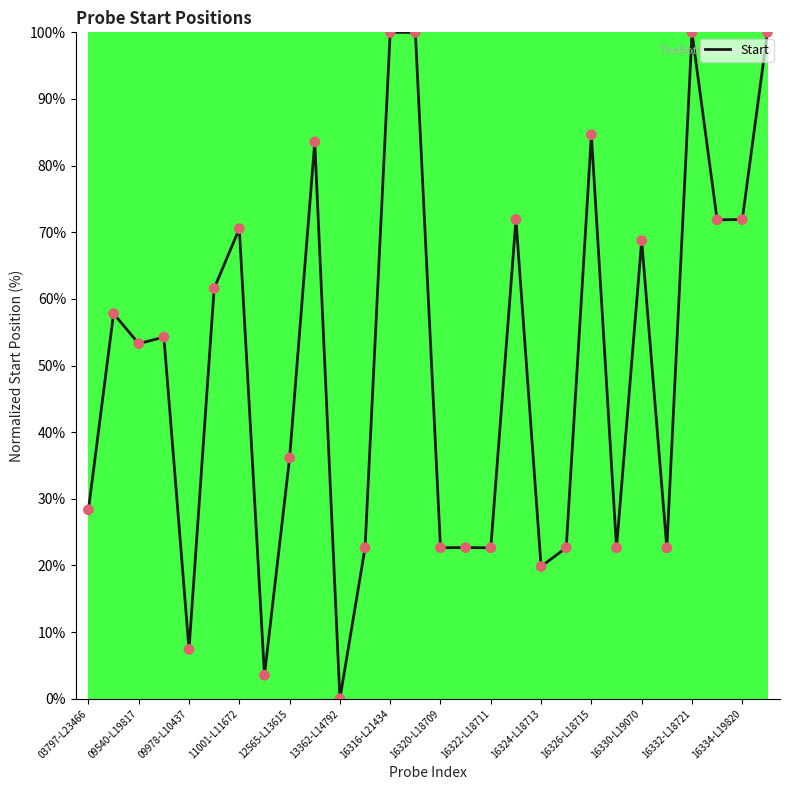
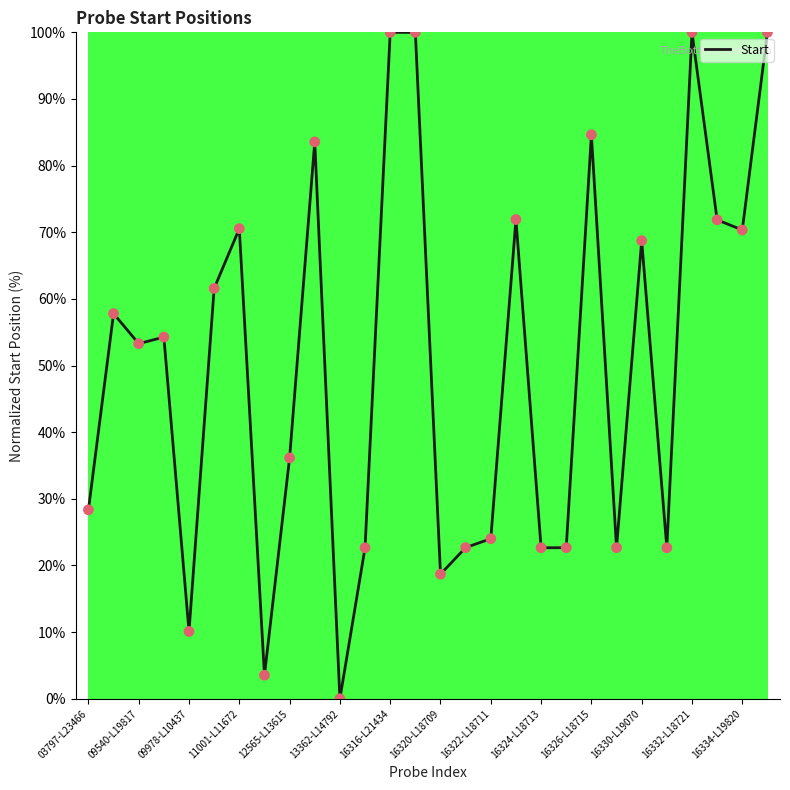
09978-L10437: 7% -> 10%
16320-L18709: 23% -> 19%
16322-L18711: 23% -> 24%
16324-L18713: 20% -> 23%
16334-L19820: 72% -> 70%
